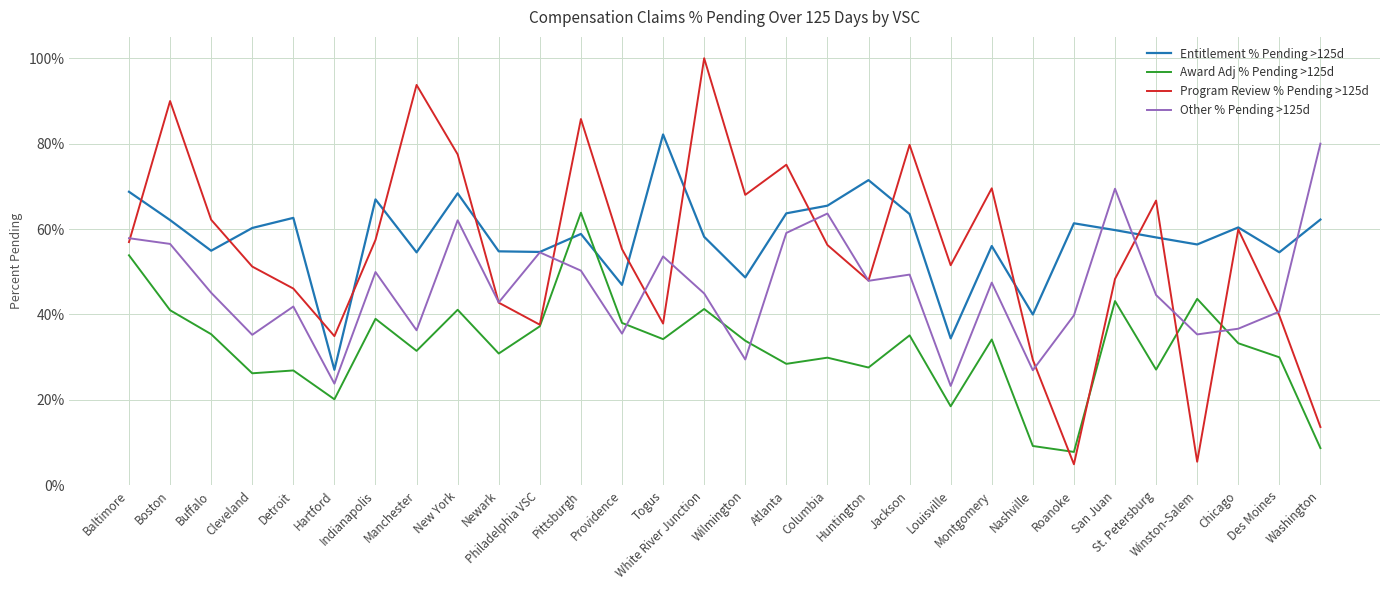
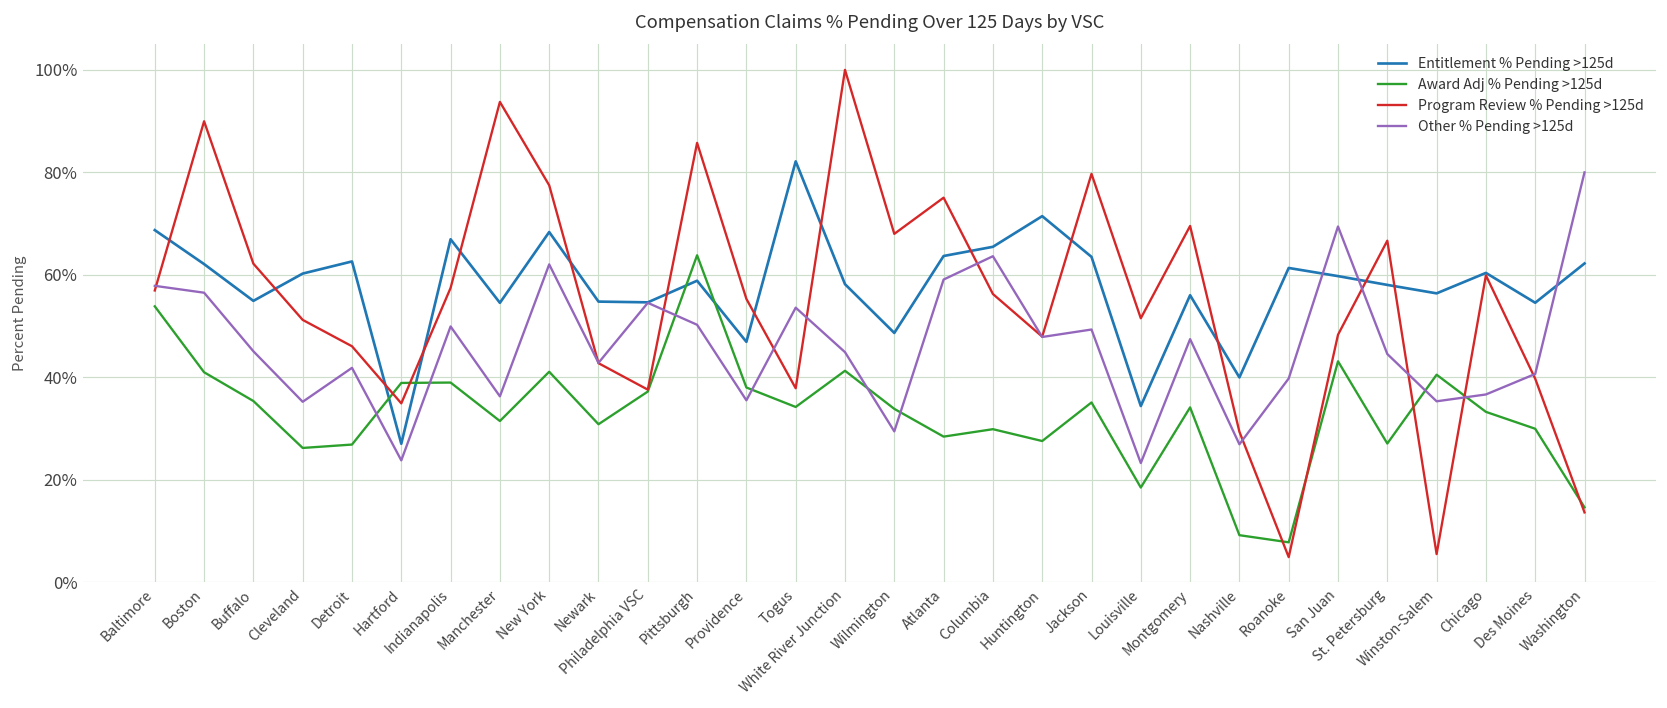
Award Adj % Pending >125d, Hartford: 20% -> 39%
Award Adj % Pending >125d, Winston-Salem: 44% -> 41%
Award Adj % Pending >125d, Washington: 9% -> 15%
